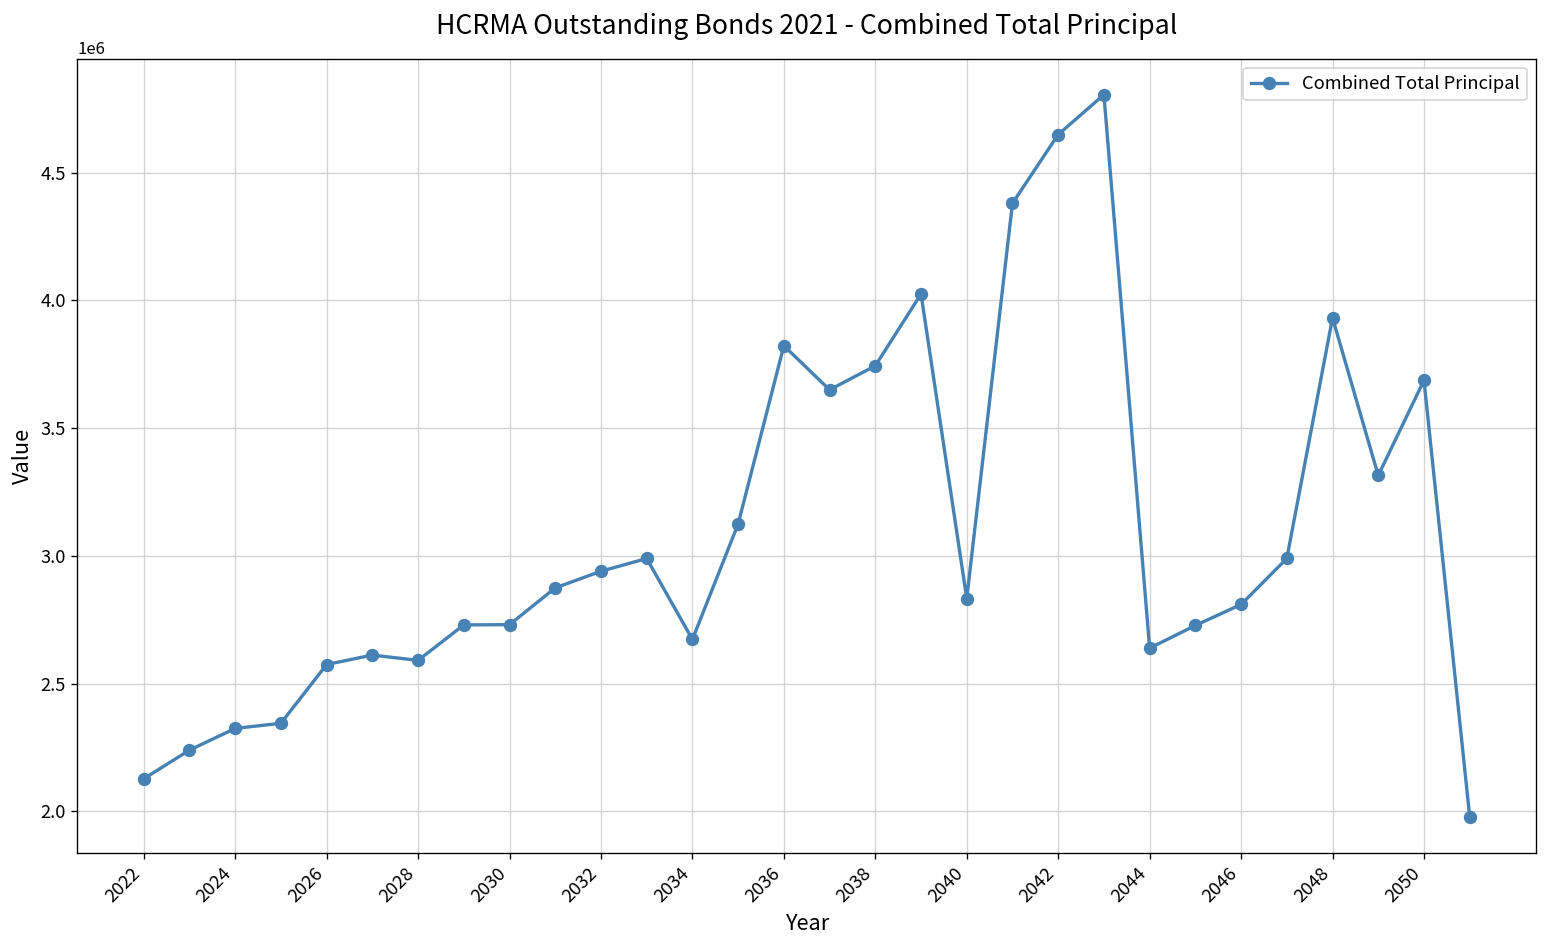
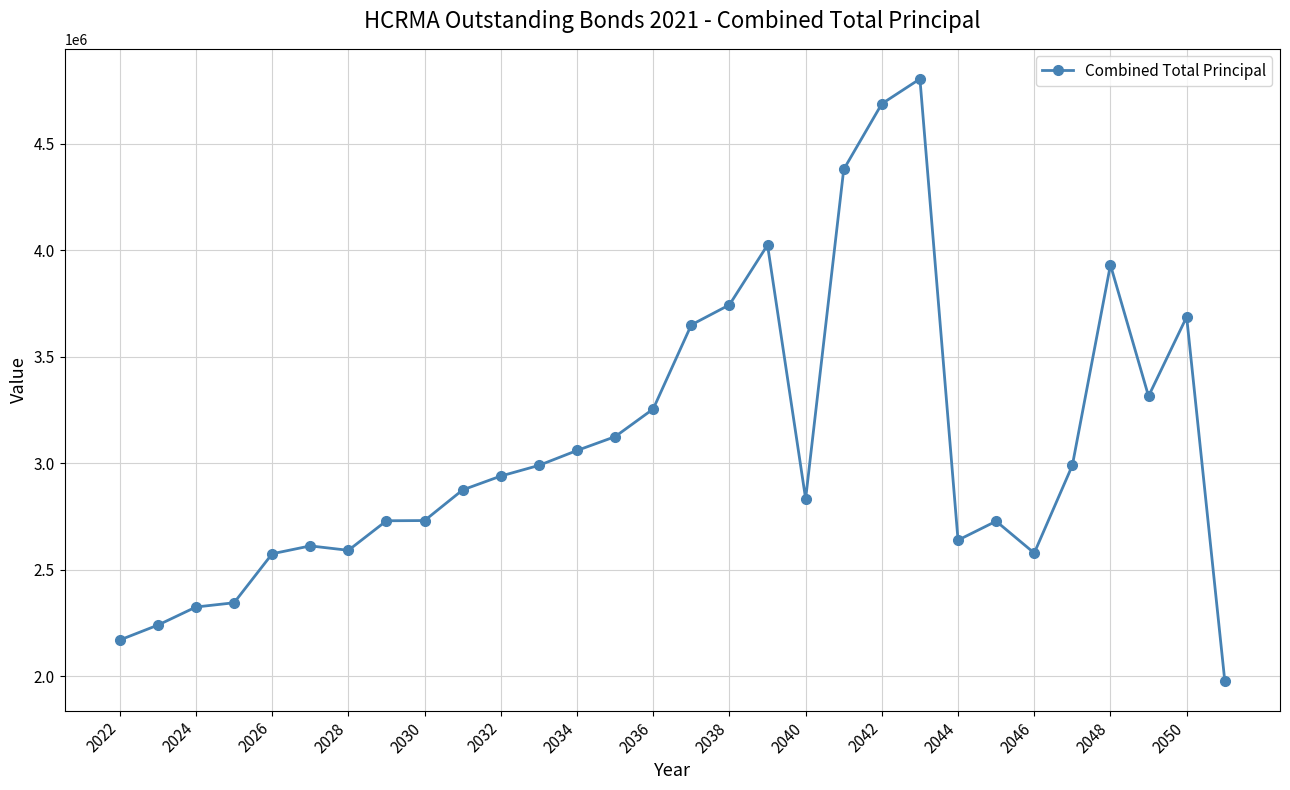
2022: 2130000 -> 2170000
2034: 2670000 -> 3060000
2036: 3820000 -> 3260000
2042: 4650000 -> 4690000
2046: 2810000 -> 2580000
